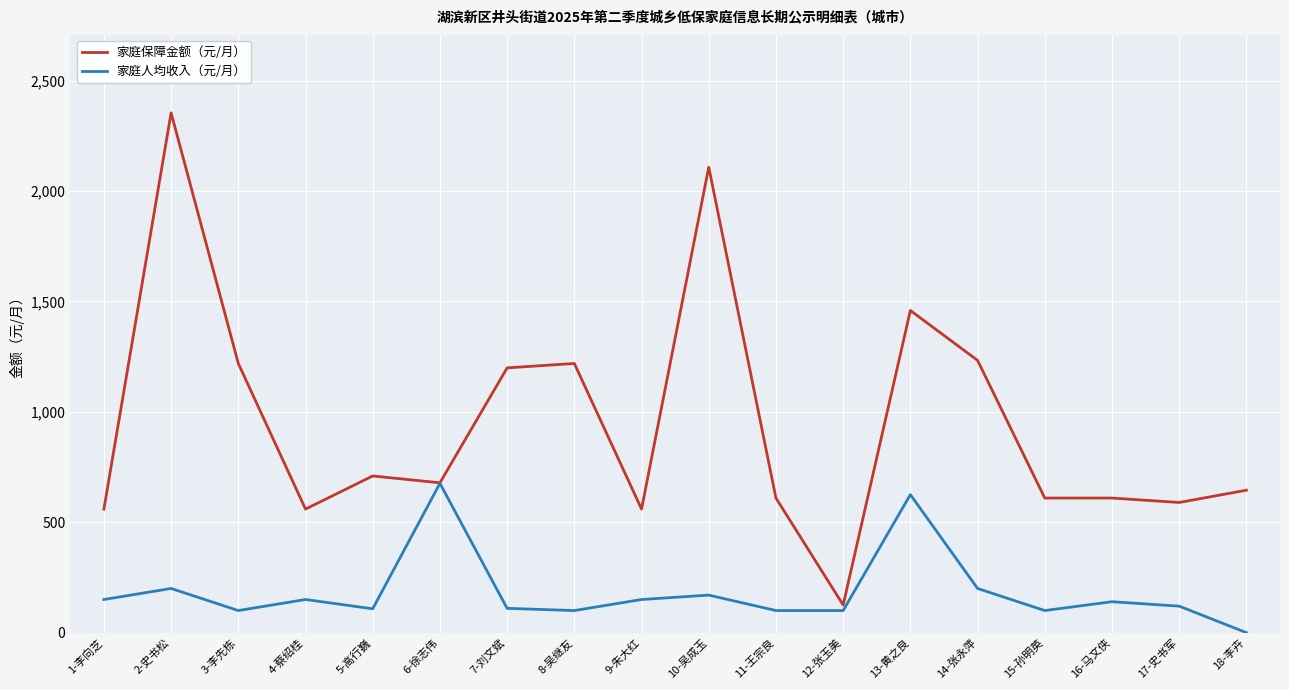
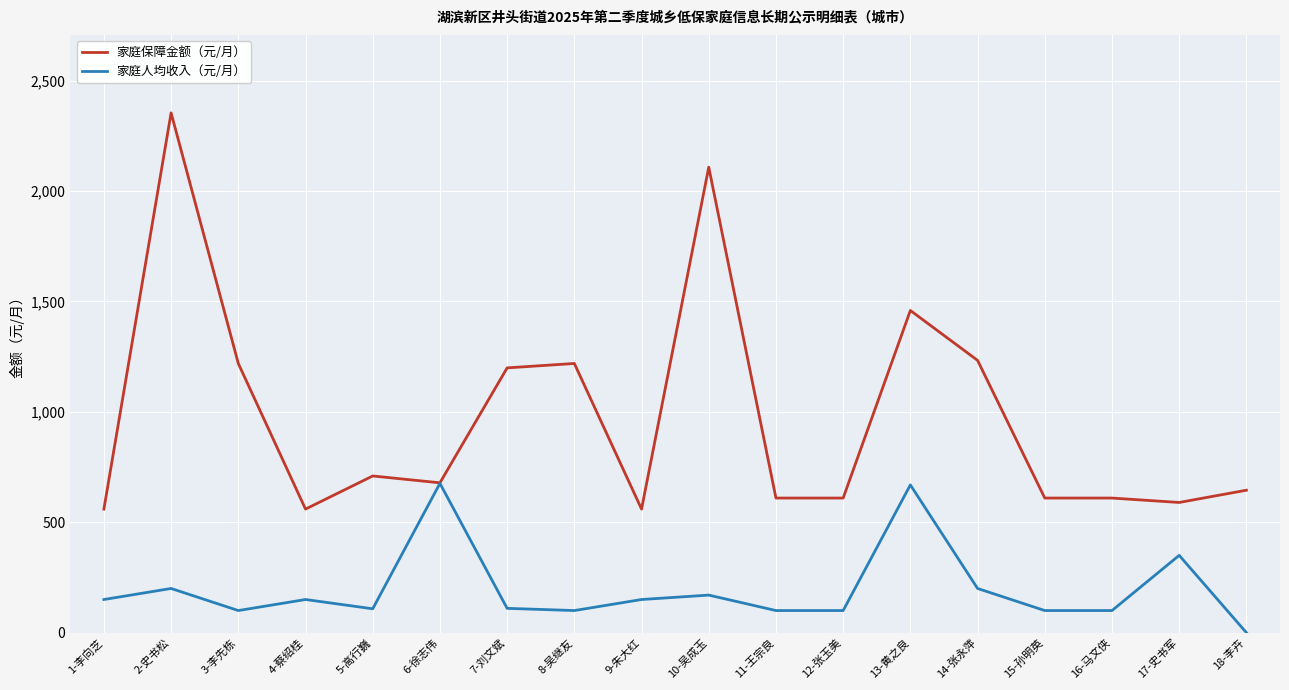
家庭保障金额（元/月）, 12-张玉美: 130 -> 610
家庭人均收入（元/月）, 13-黄之良: 630 -> 670
家庭人均收入（元/月）, 16-马文侠: 140 -> 100
家庭人均收入（元/月）, 17-史书军: 120 -> 350
